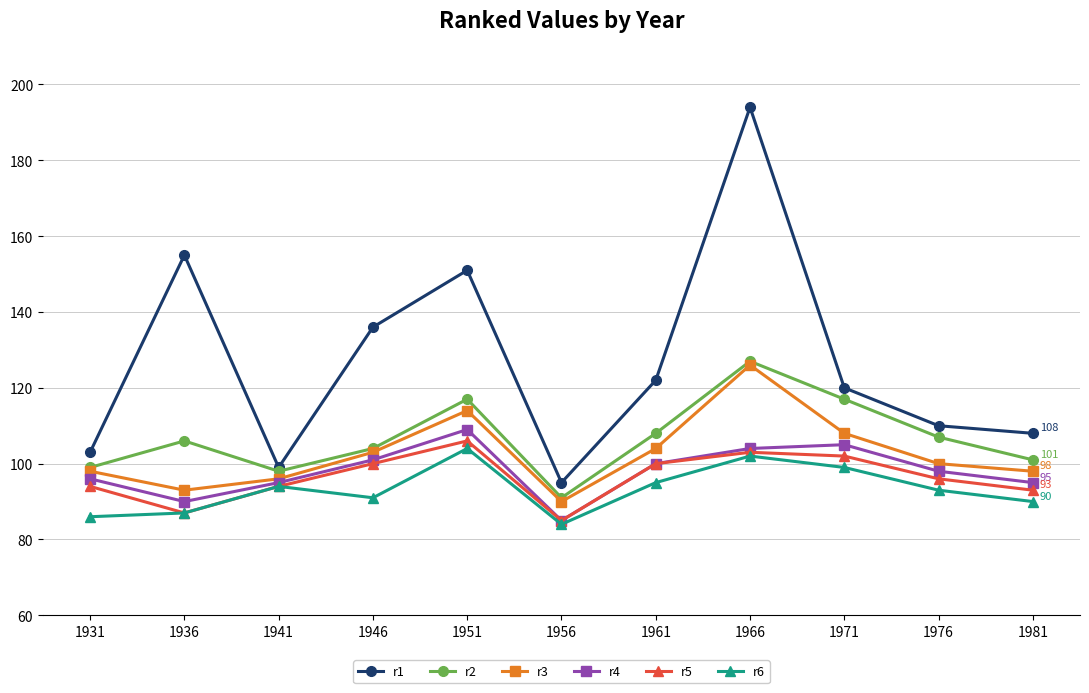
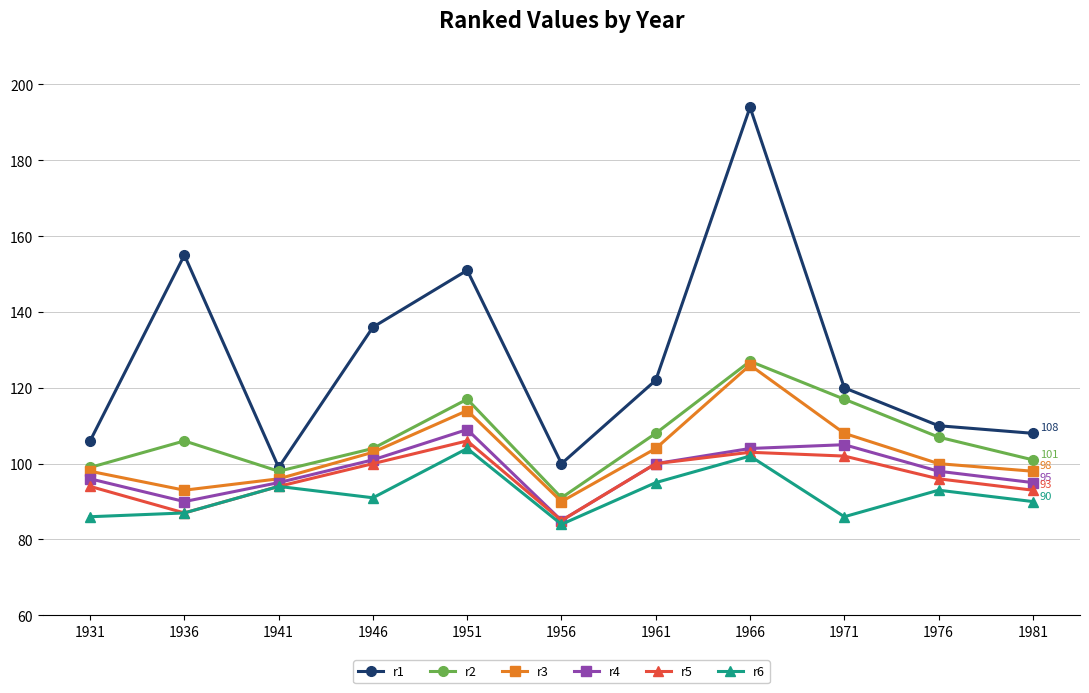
r1, 1931: 103 -> 106
r1, 1956: 95 -> 100
r6, 1971: 99 -> 86
